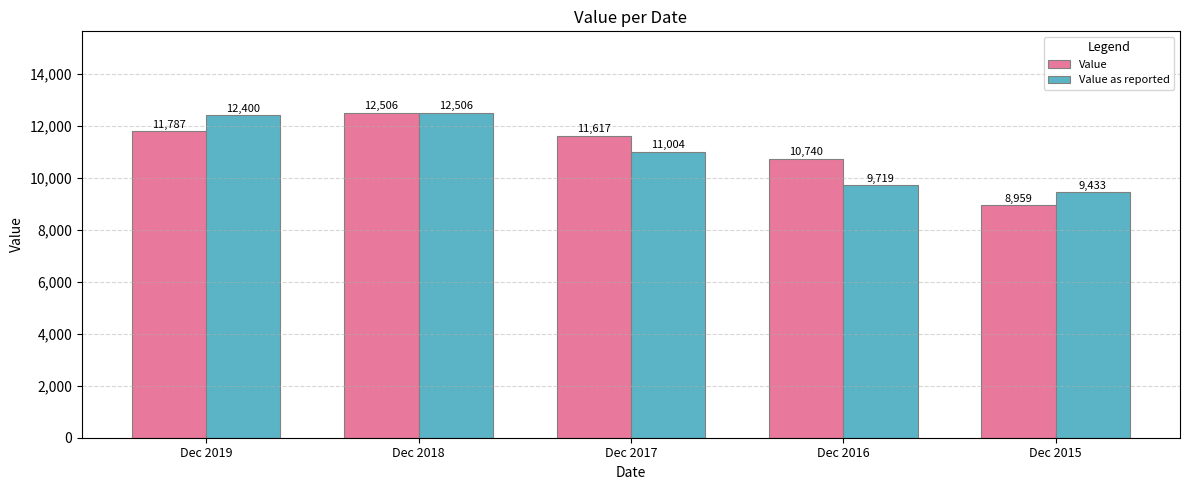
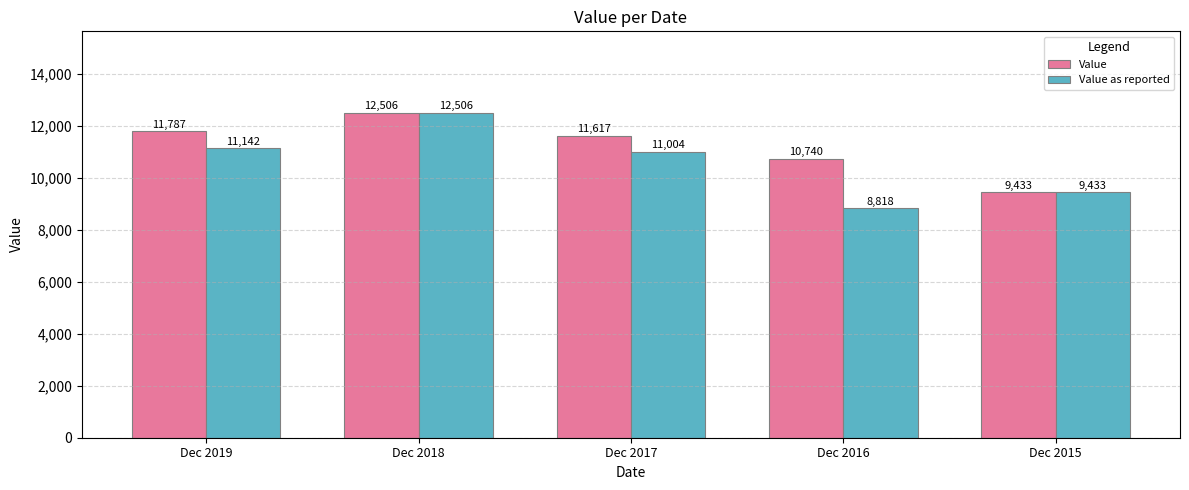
Value as reported, Dec 2019: 12,400 -> 11,142
Value as reported, Dec 2016: 9,719 -> 8,818
Value, Dec 2015: 8,959 -> 9,433
